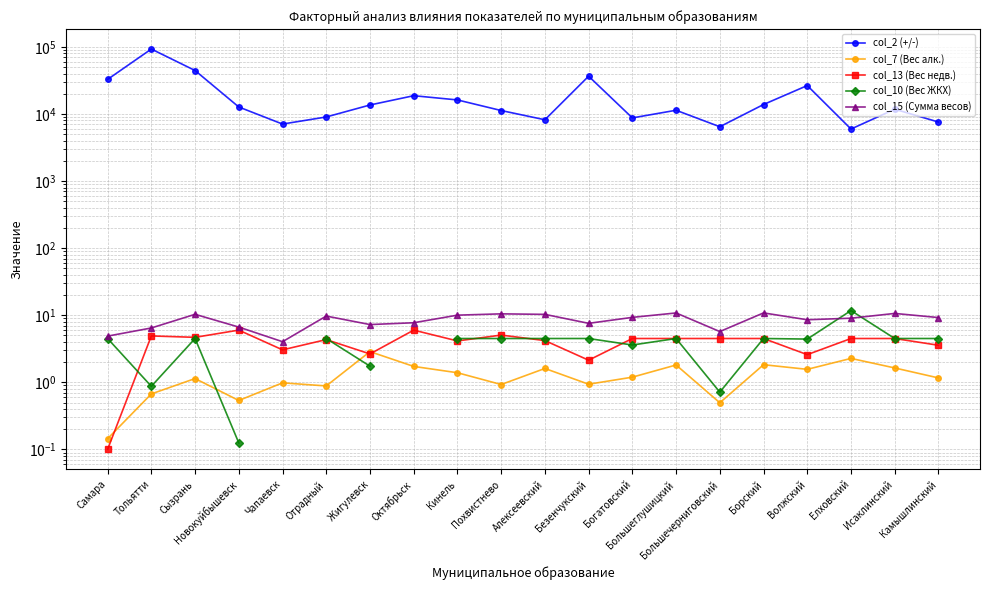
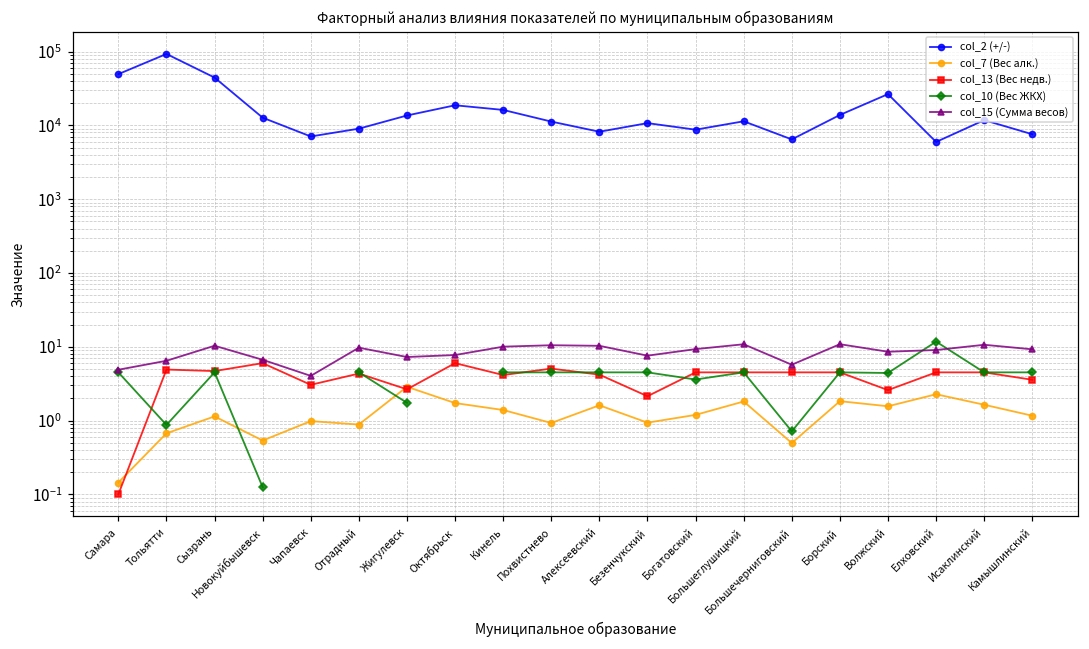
col_2 (+/-), Самара: 30000 -> 50000
col_2 (+/-), Безенчукский: 40000 -> 11000
